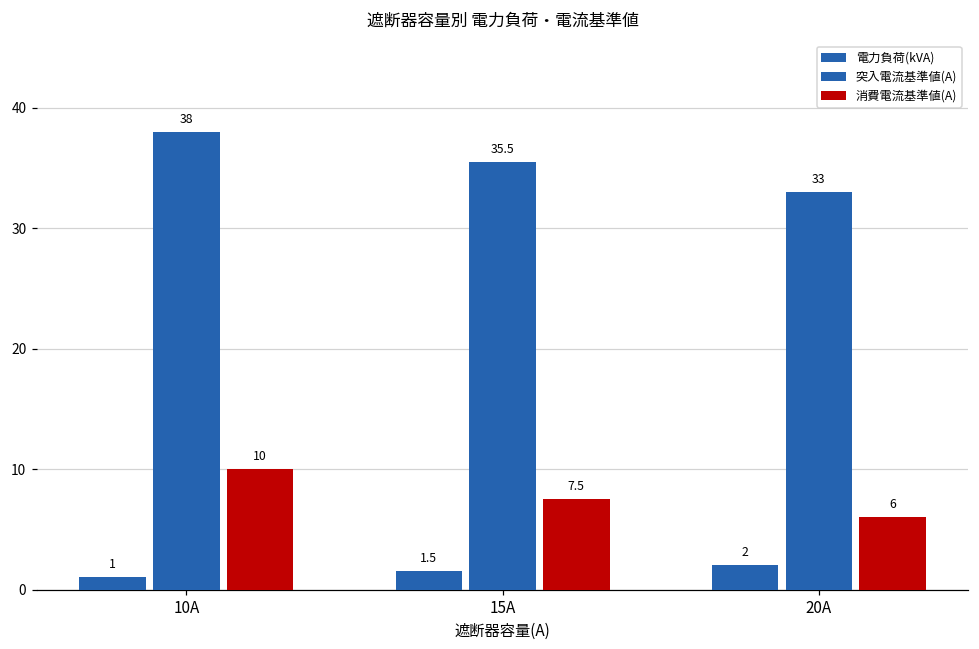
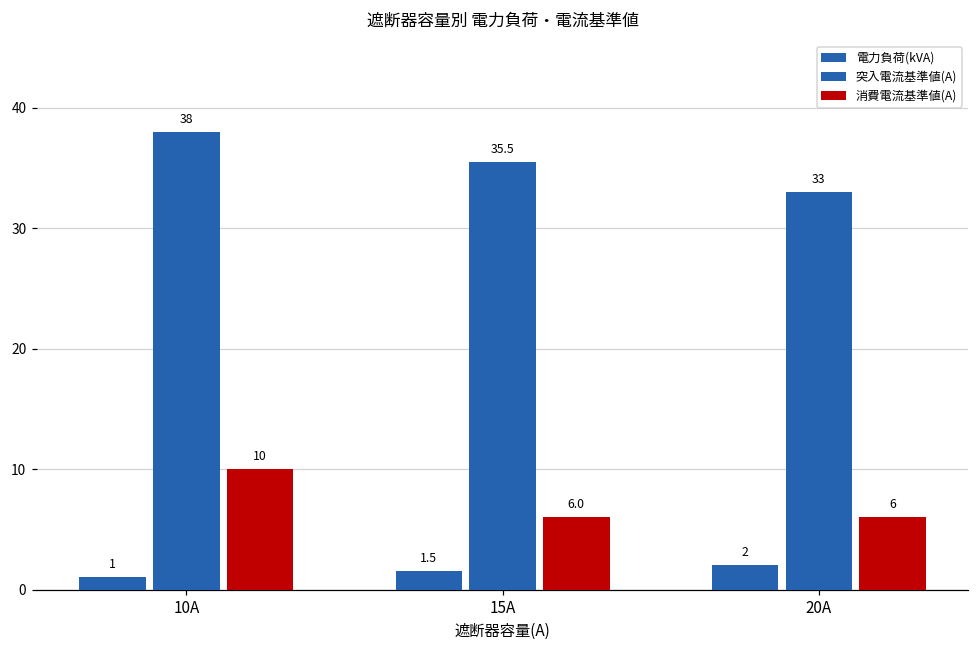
消費電流基準値(A), 15A: 7.5 -> 6.0
